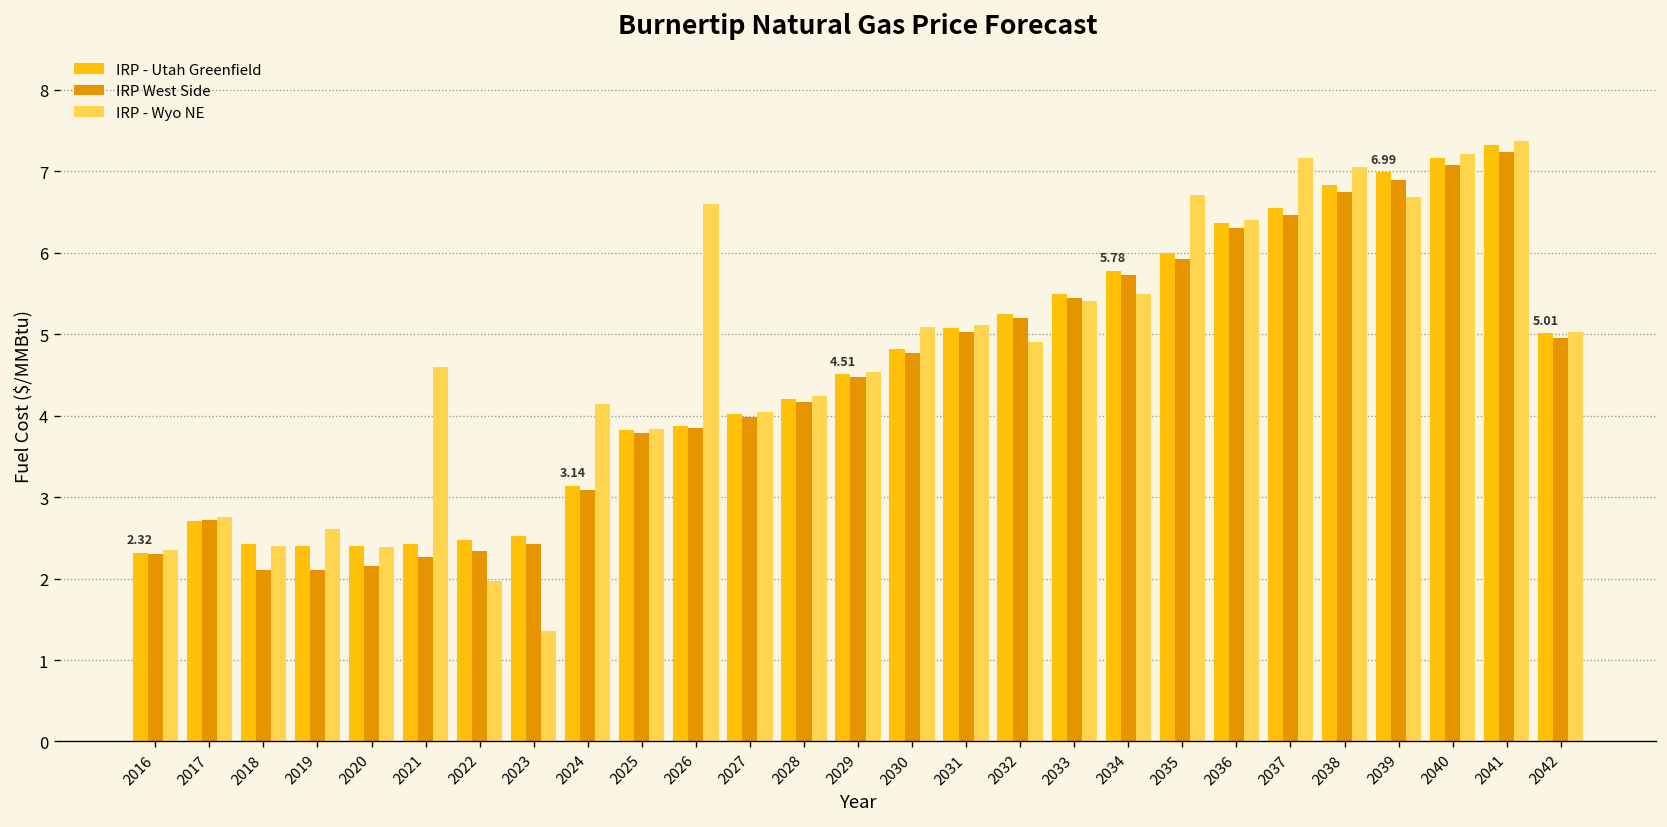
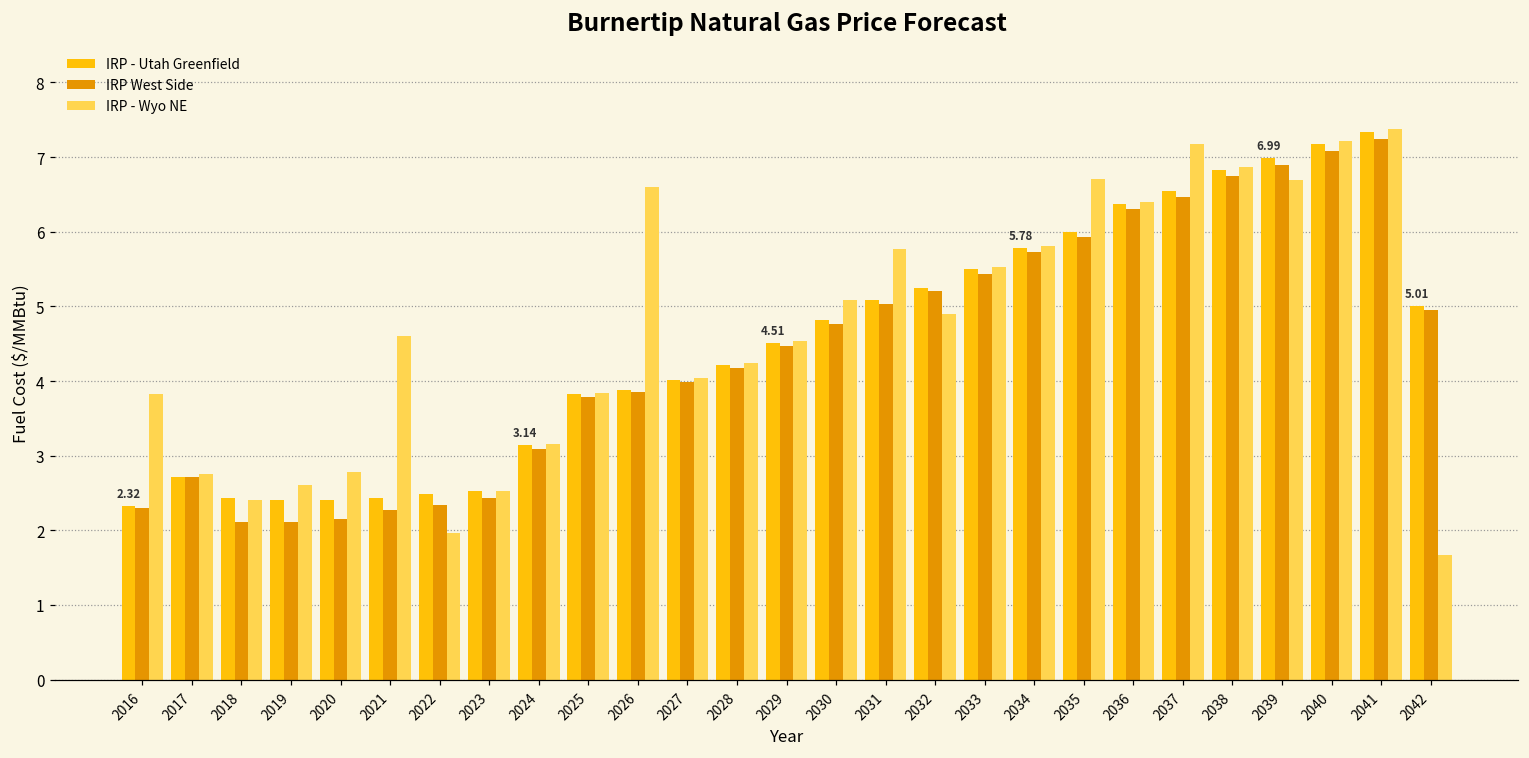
IRP - Wyo NE, 2016: 2.4 -> 3.8
IRP - Wyo NE, 2020: 2.4 -> 2.8
IRP - Wyo NE, 2023: 1.4 -> 2.5
IRP - Wyo NE, 2024: 4.1 -> 3.2
IRP - Wyo NE, 2031: 5.1 -> 5.8
IRP - Wyo NE, 2033: 5.4 -> 5.5
IRP - Wyo NE, 2034: 5.5 -> 5.8
IRP - Wyo NE, 2038: 7.1 -> 6.9
IRP - Wyo NE, 2042: 5.0 -> 1.7
